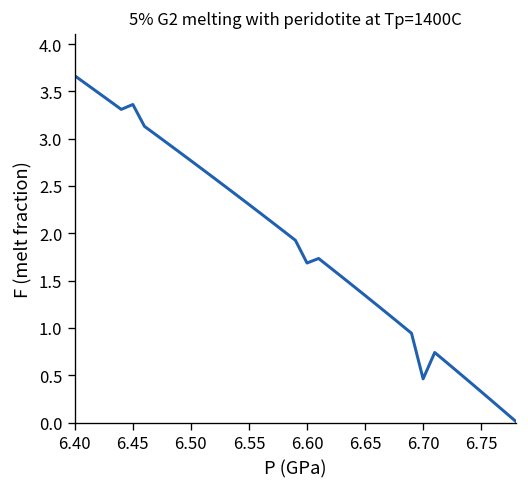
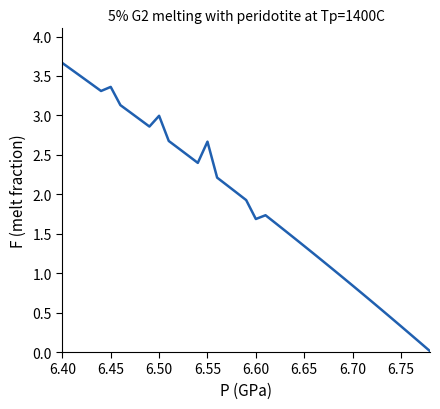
6.50: 2.8 -> 3.0
6.55: 2.3 -> 2.7
6.70: 0.5 -> 0.8
